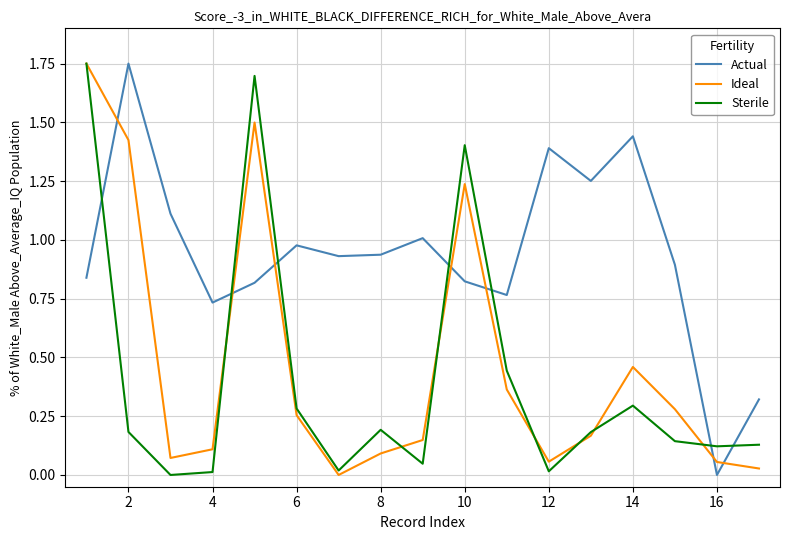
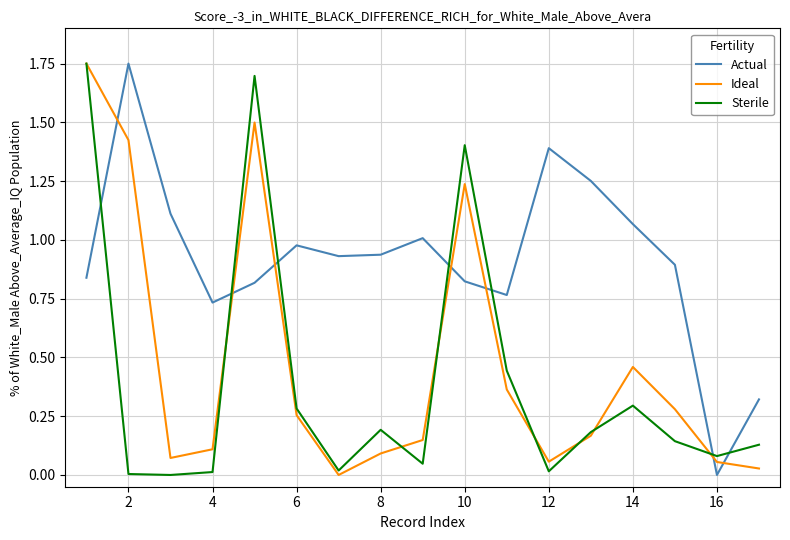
Sterile, 2: 0.18 -> 0.00
Actual, 14: 1.44 -> 1.07
Sterile, 16: 0.12 -> 0.08
